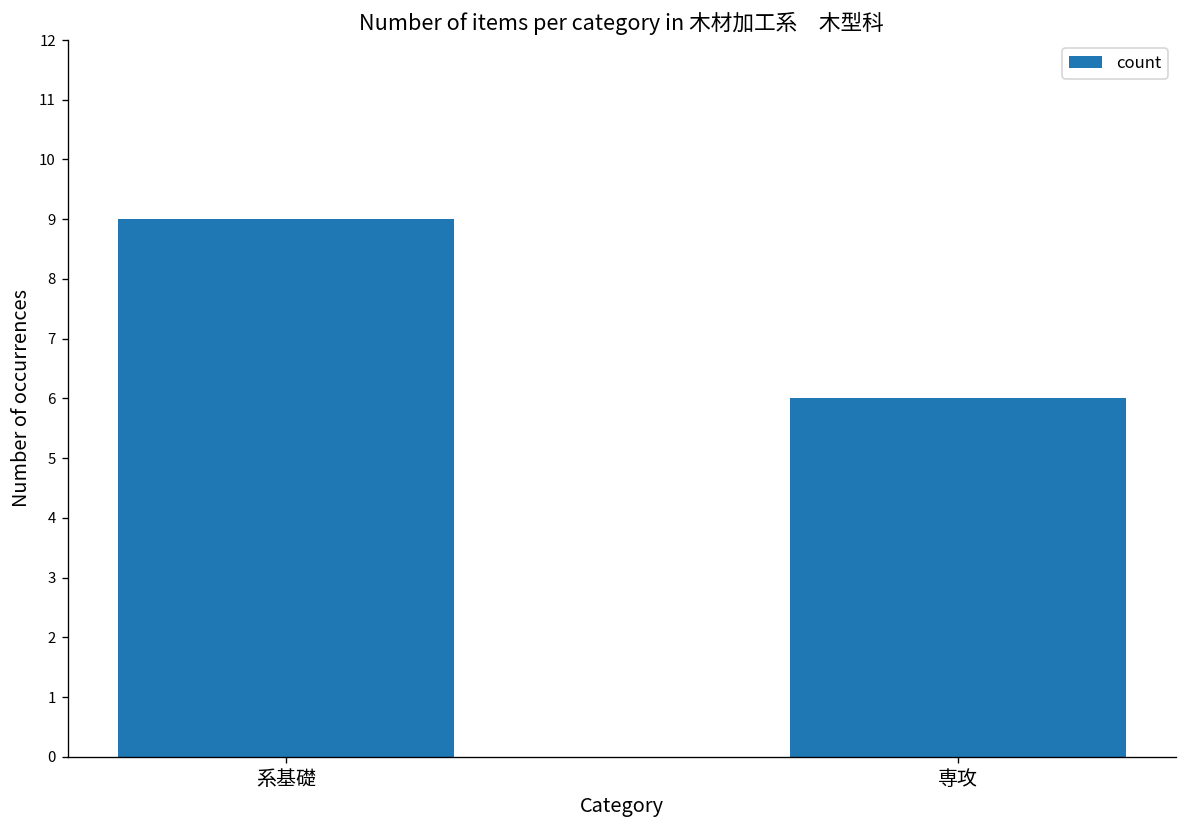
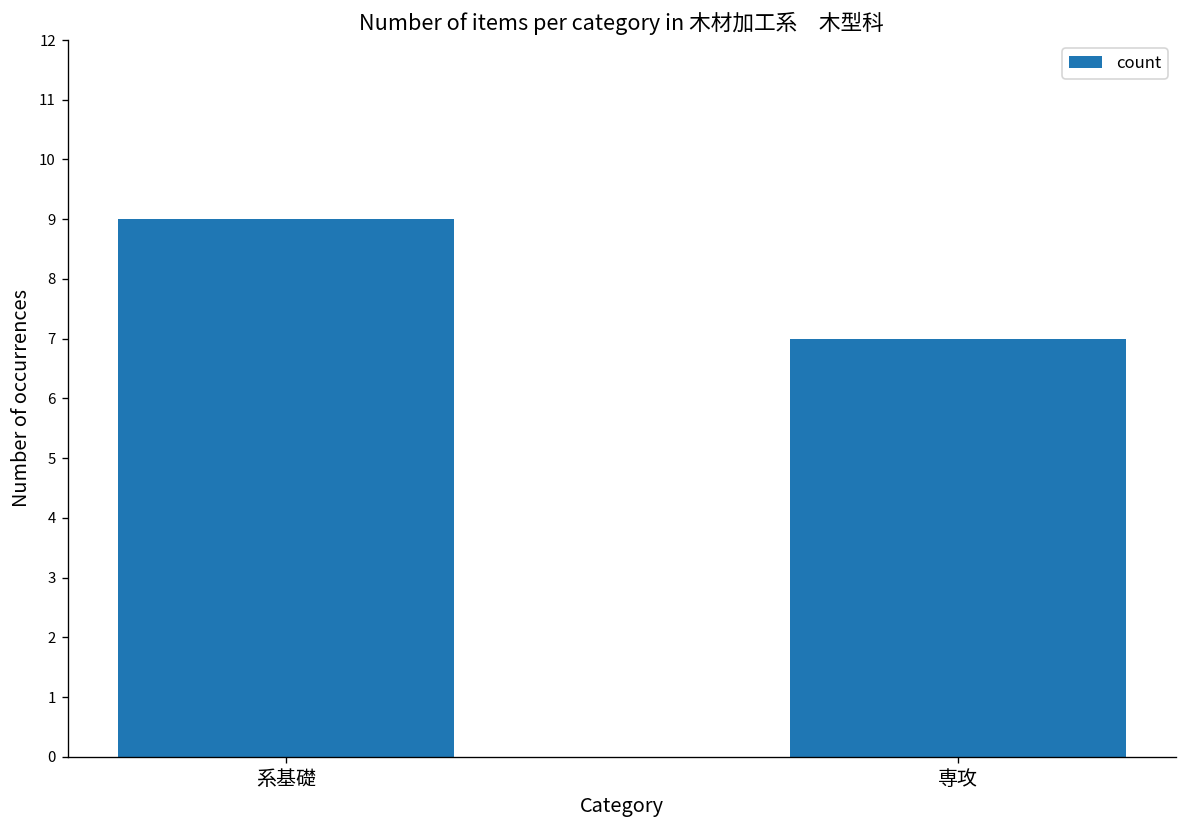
専攻: 6 -> 7
